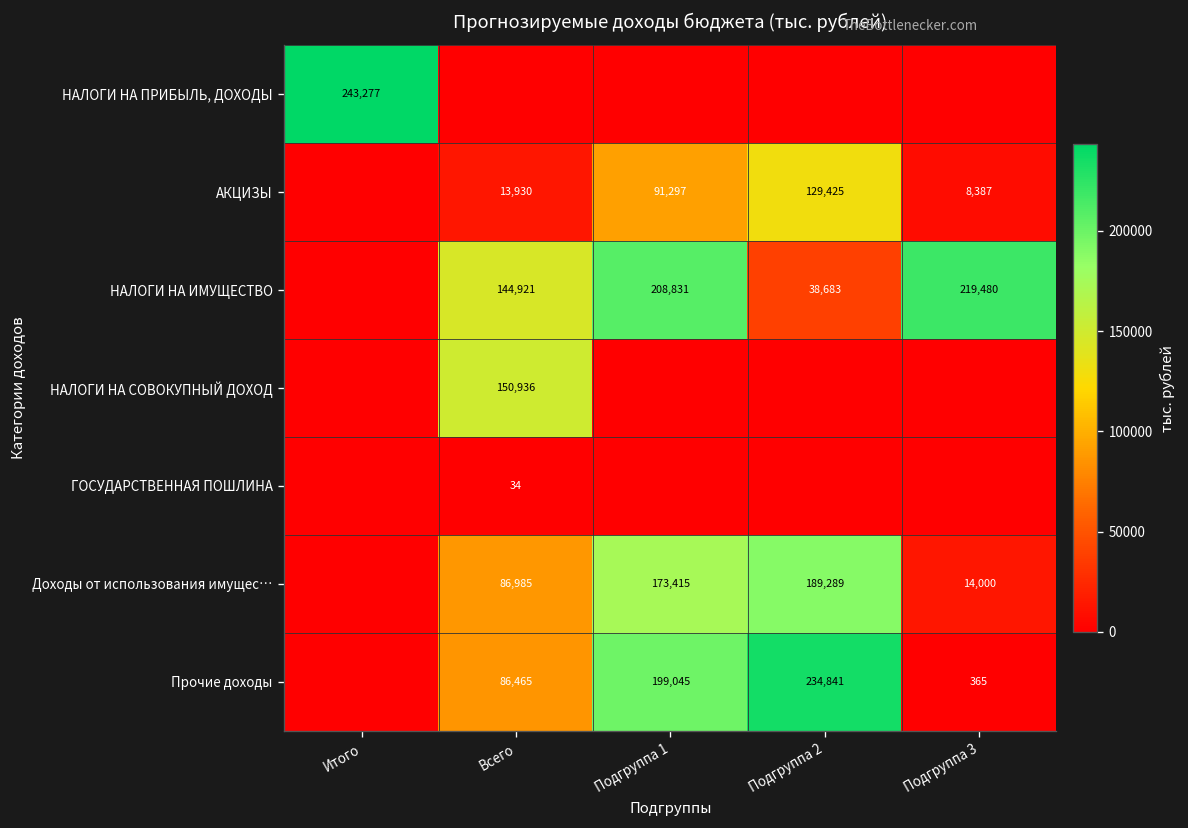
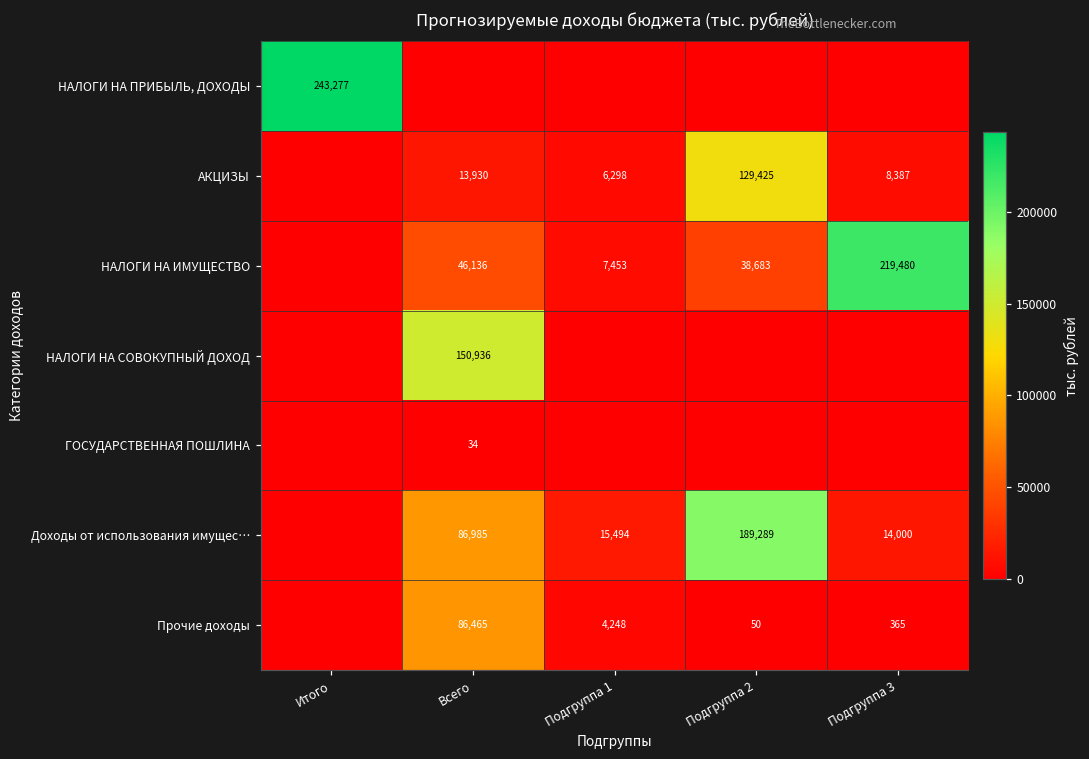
АКЦИЗЫ, Подгруппа 1: 91,297 -> 6,298
НАЛОГИ НА ИМУЩЕСТВО, Всего: 144,921 -> 46,136
НАЛОГИ НА ИМУЩЕСТВО, Подгруппа 1: 208,831 -> 7,453
Доходы от использования имущес…, Подгруппа 1: 173,415 -> 15,494
Прочие доходы, Подгруппа 1: 199,045 -> 4,248
Прочие доходы, Подгруппа 2: 234,841 -> 50
